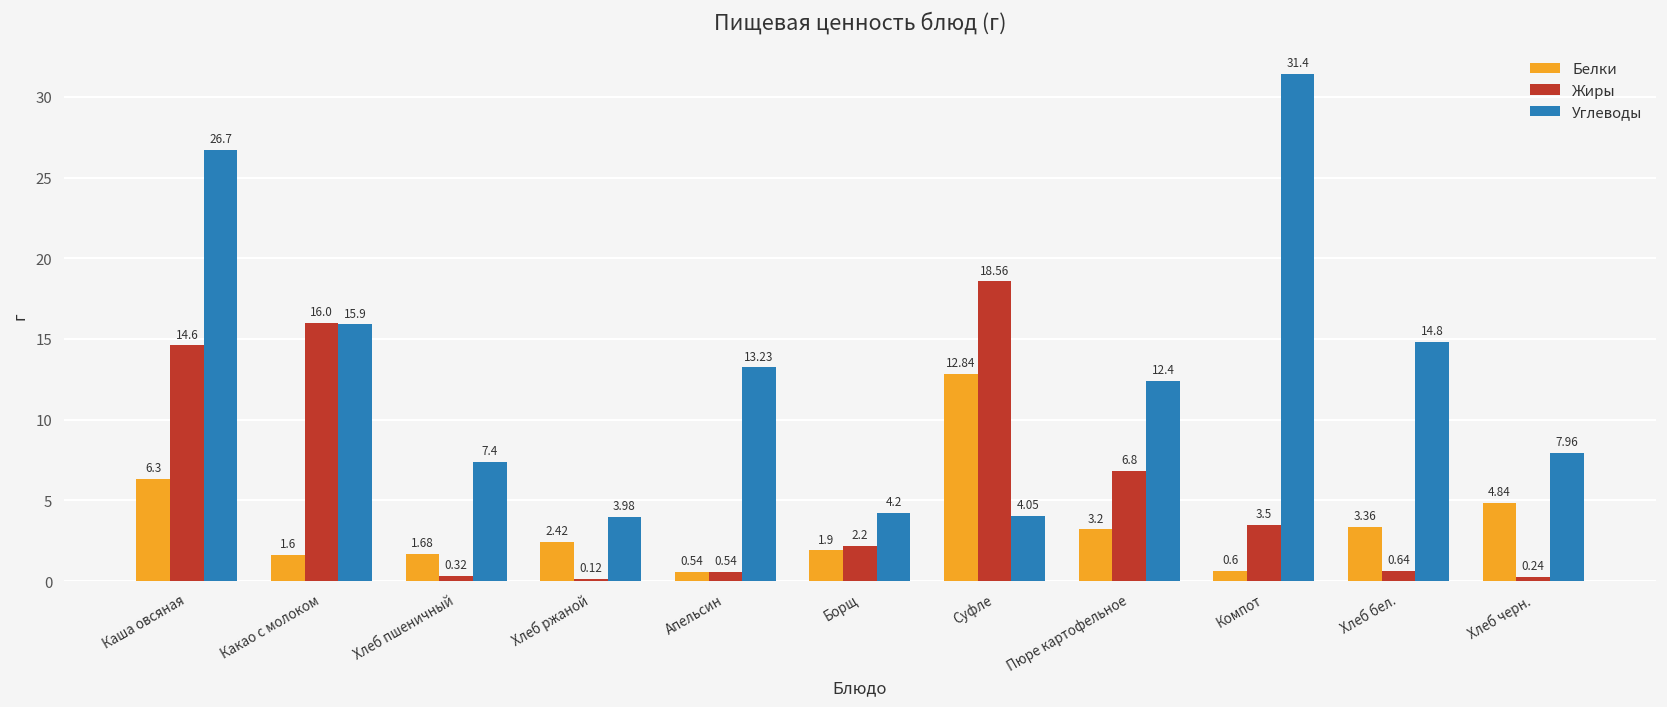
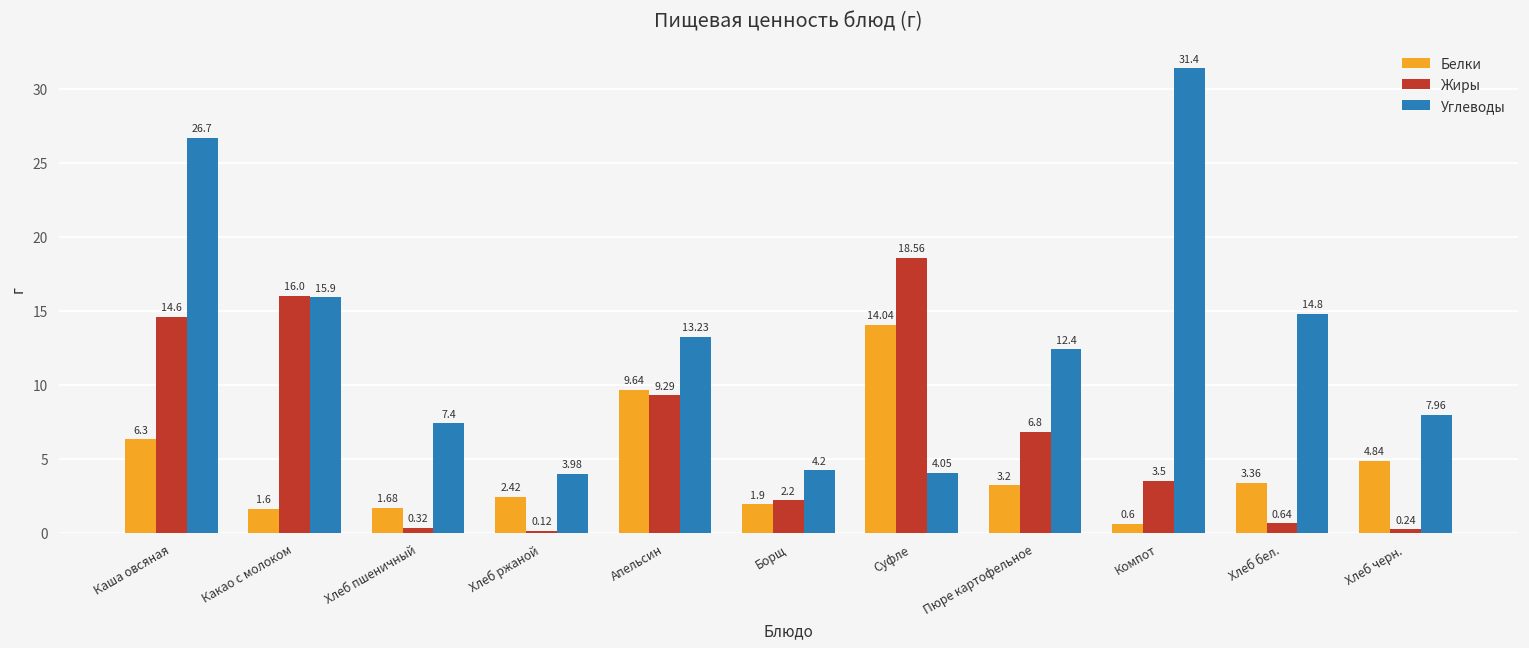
Белки, Апельсин: 0.54 -> 9.64
Жиры, Апельсин: 0.54 -> 9.29
Белки, Суфле: 12.84 -> 14.04
